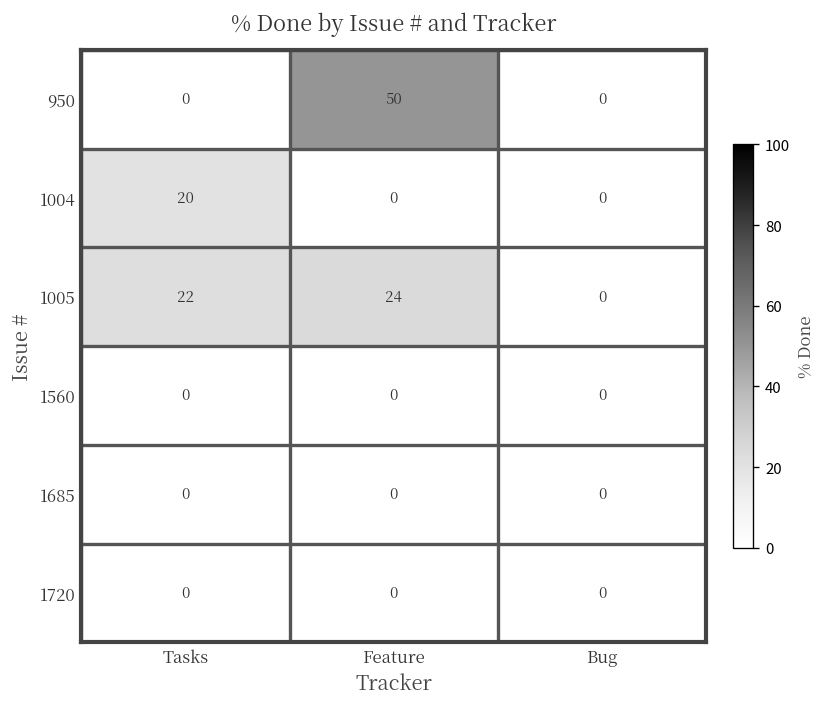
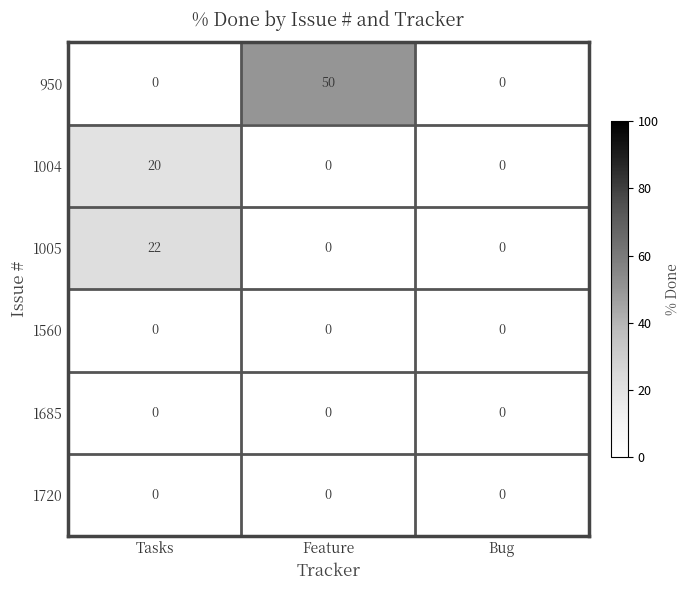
1005, Feature: 24 -> 0
